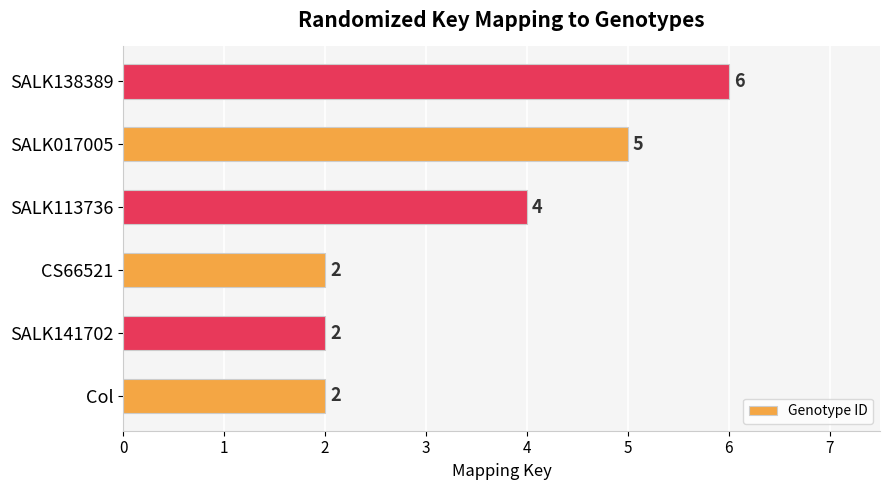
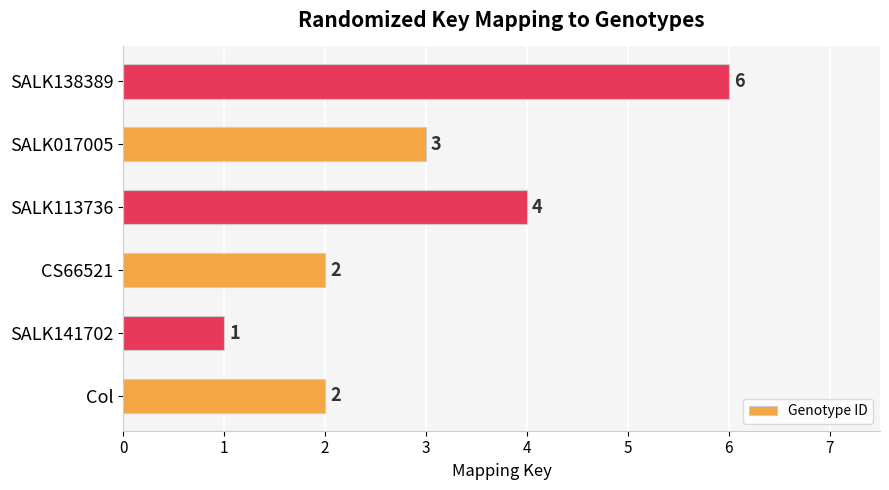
SALK017005: 5 -> 3
SALK141702: 2 -> 1
